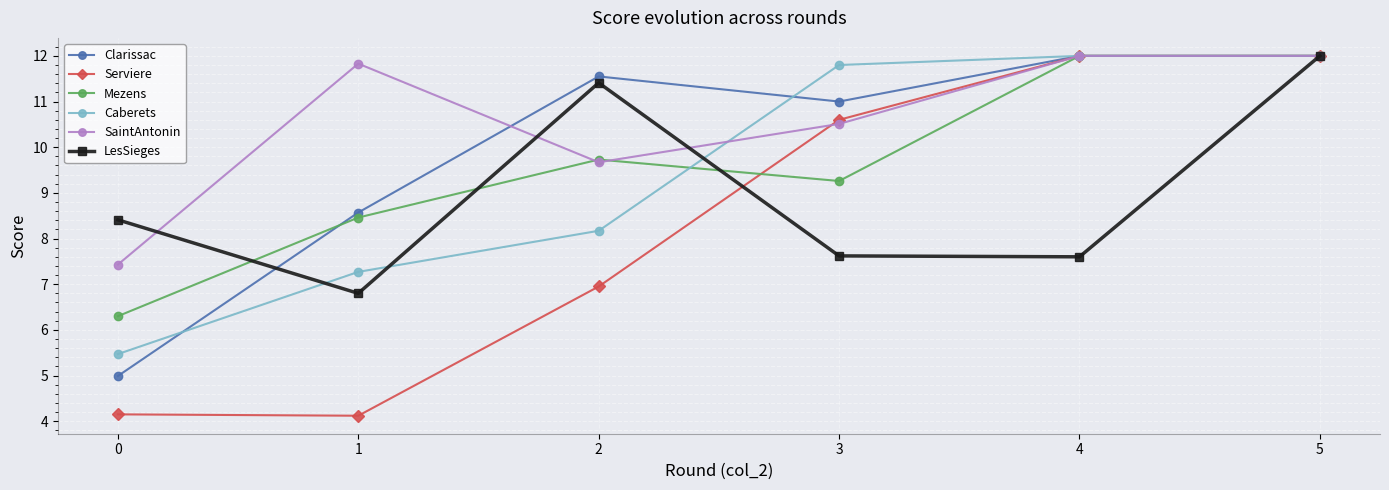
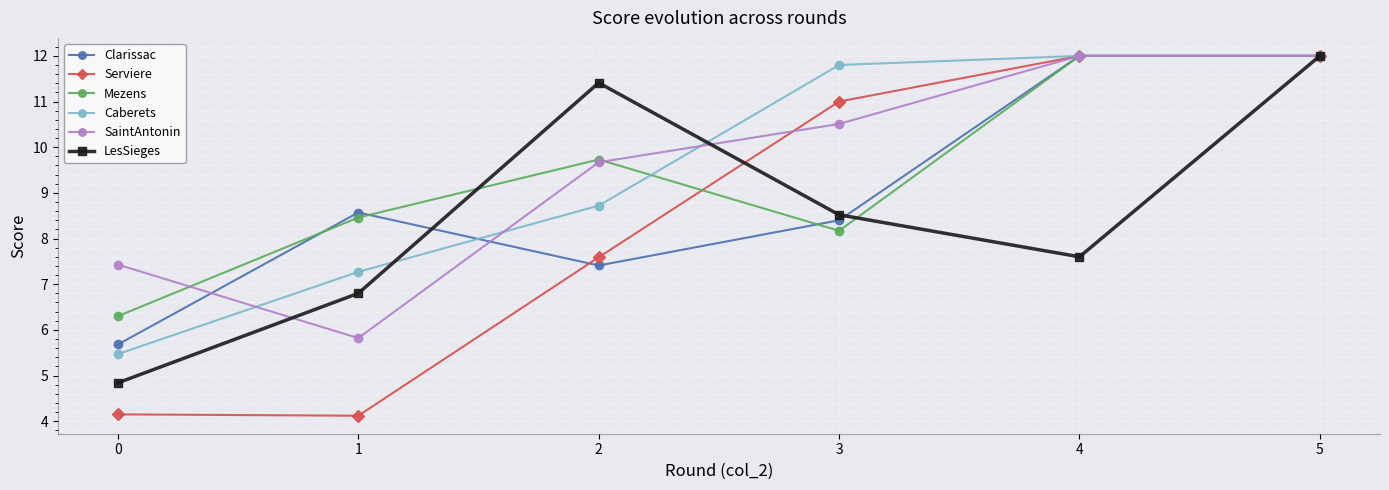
Clarissac, 0: 5.0 -> 5.7
LesSieges, 0: 8.4 -> 4.8
SaintAntonin, 1: 11.8 -> 5.8
Clarissac, 2: 11.6 -> 7.4
Serviere, 2: 7.0 -> 7.6
Caberets, 2: 8.2 -> 8.7
Clarissac, 3: 11.0 -> 8.4
Serviere, 3: 10.6 -> 11.0
Mezens, 3: 9.3 -> 8.2
LesSieges, 3: 7.6 -> 8.5
